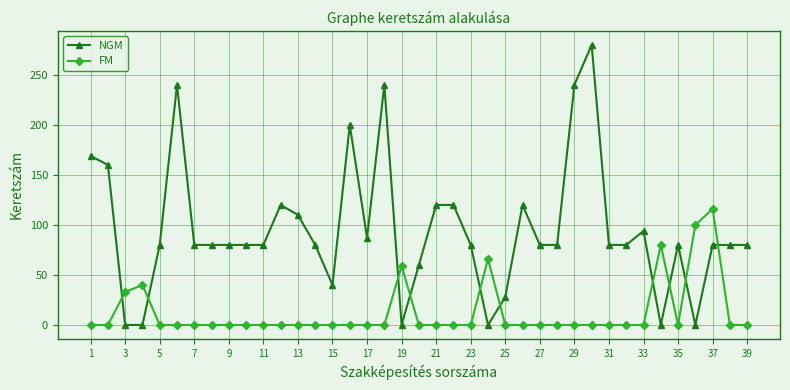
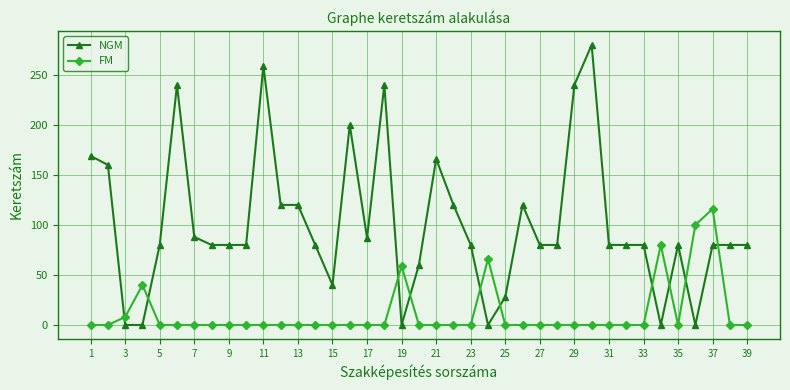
FM, 3: 33 -> 8
NGM, 7: 80 -> 88
NGM, 11: 80 -> 259
NGM, 13: 110 -> 120
NGM, 21: 120 -> 166
NGM, 33: 94 -> 80
